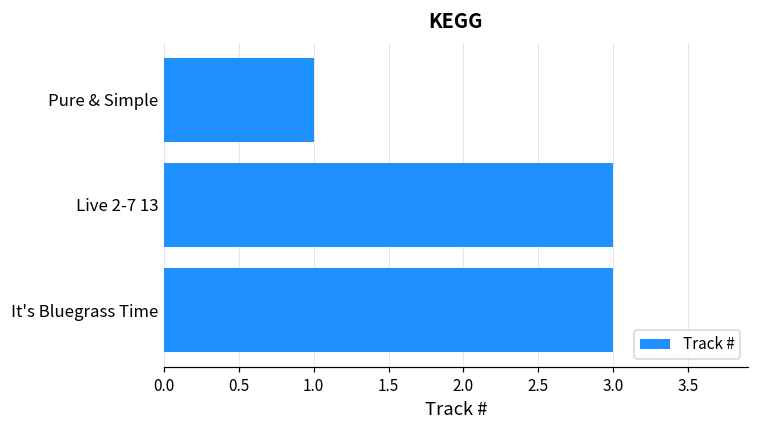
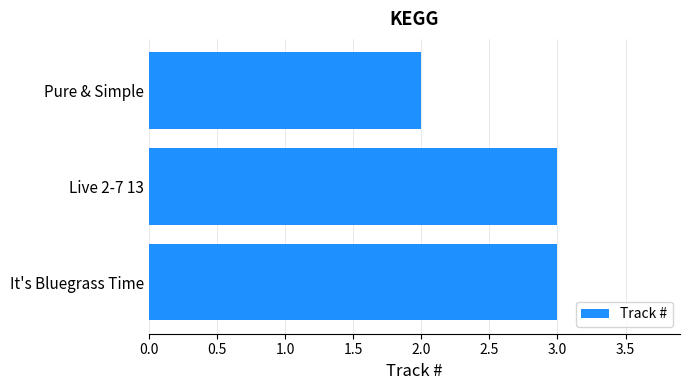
Pure & Simple: 1 -> 2
